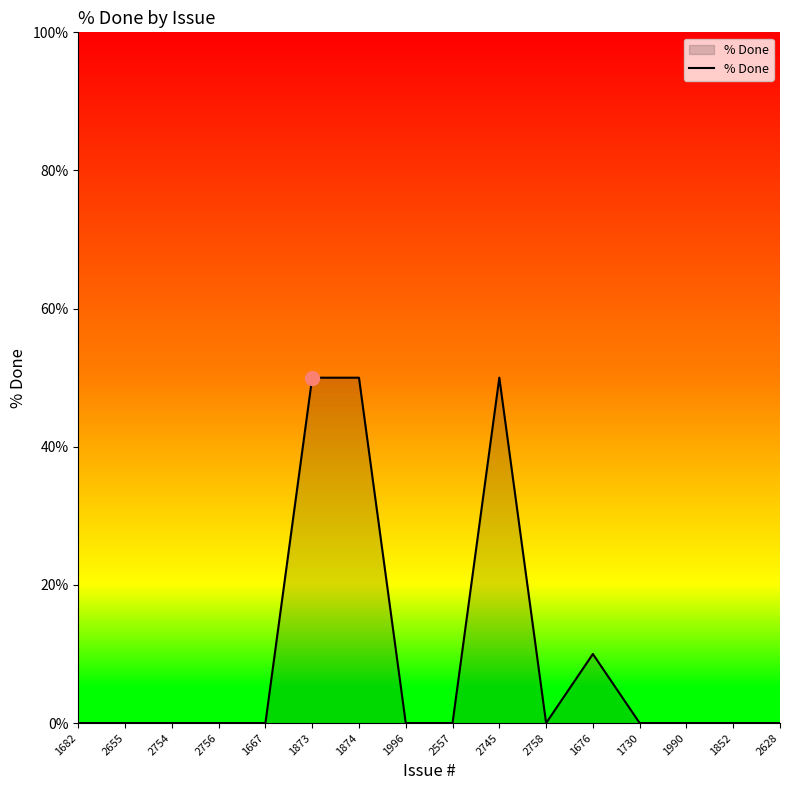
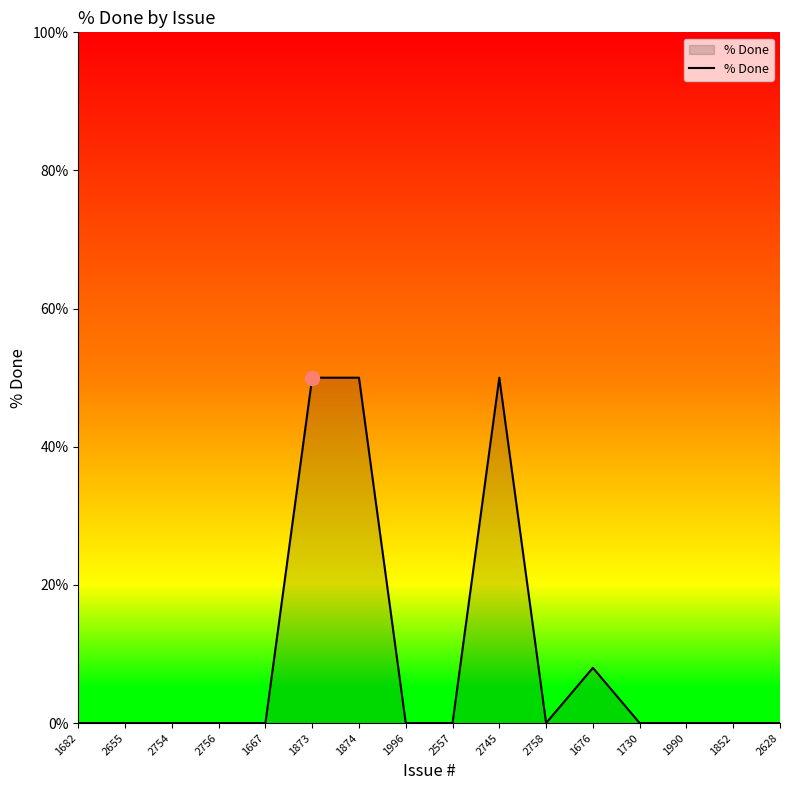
% Done, 1676: 10% -> 8%
